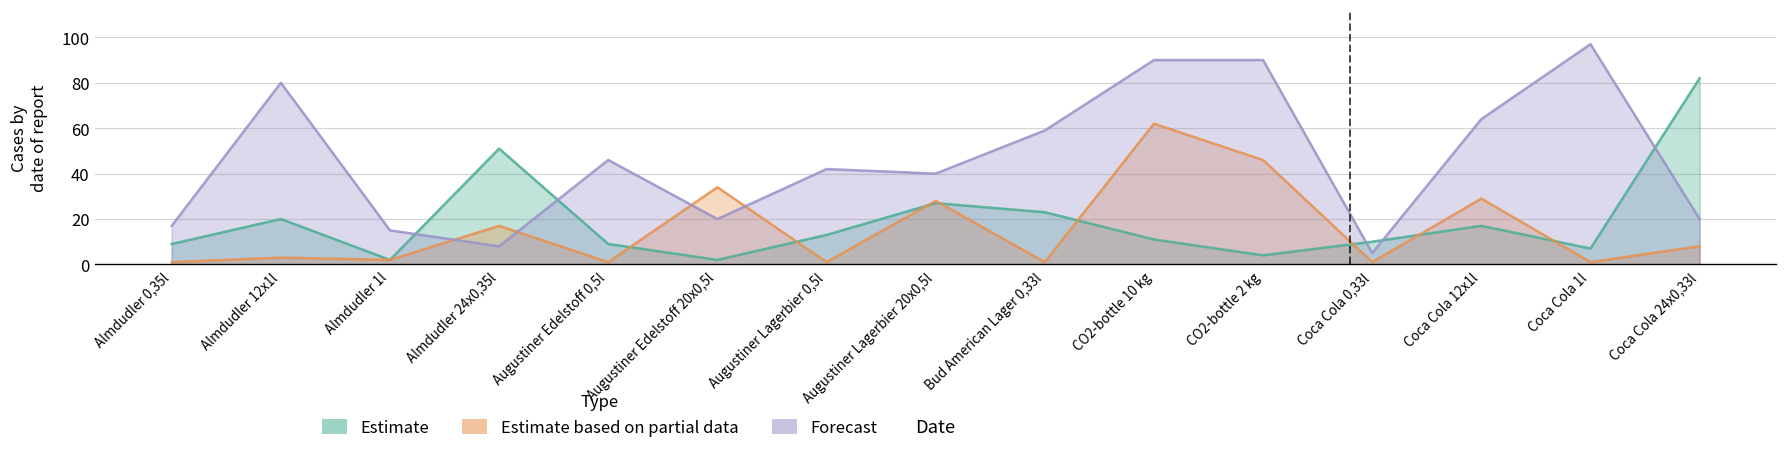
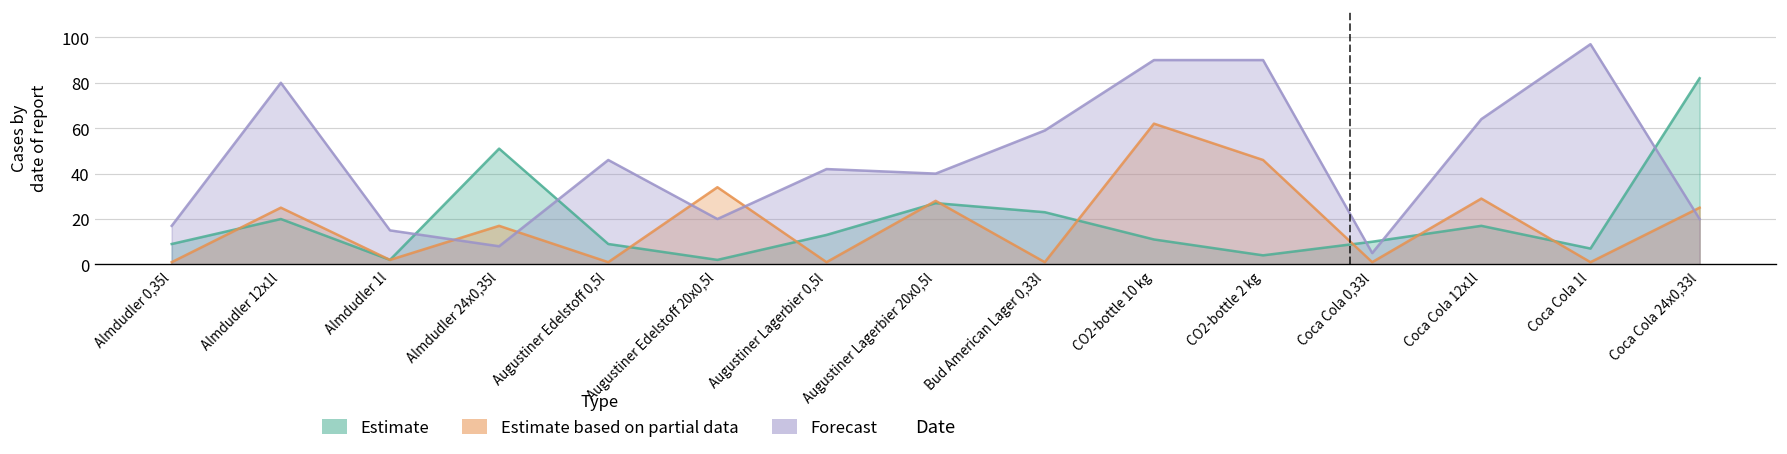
Estimate based on partial data, Almdudler 12x1l: 3 -> 25
Estimate based on partial data, Coca Cola 24x0,33l: 8 -> 25
